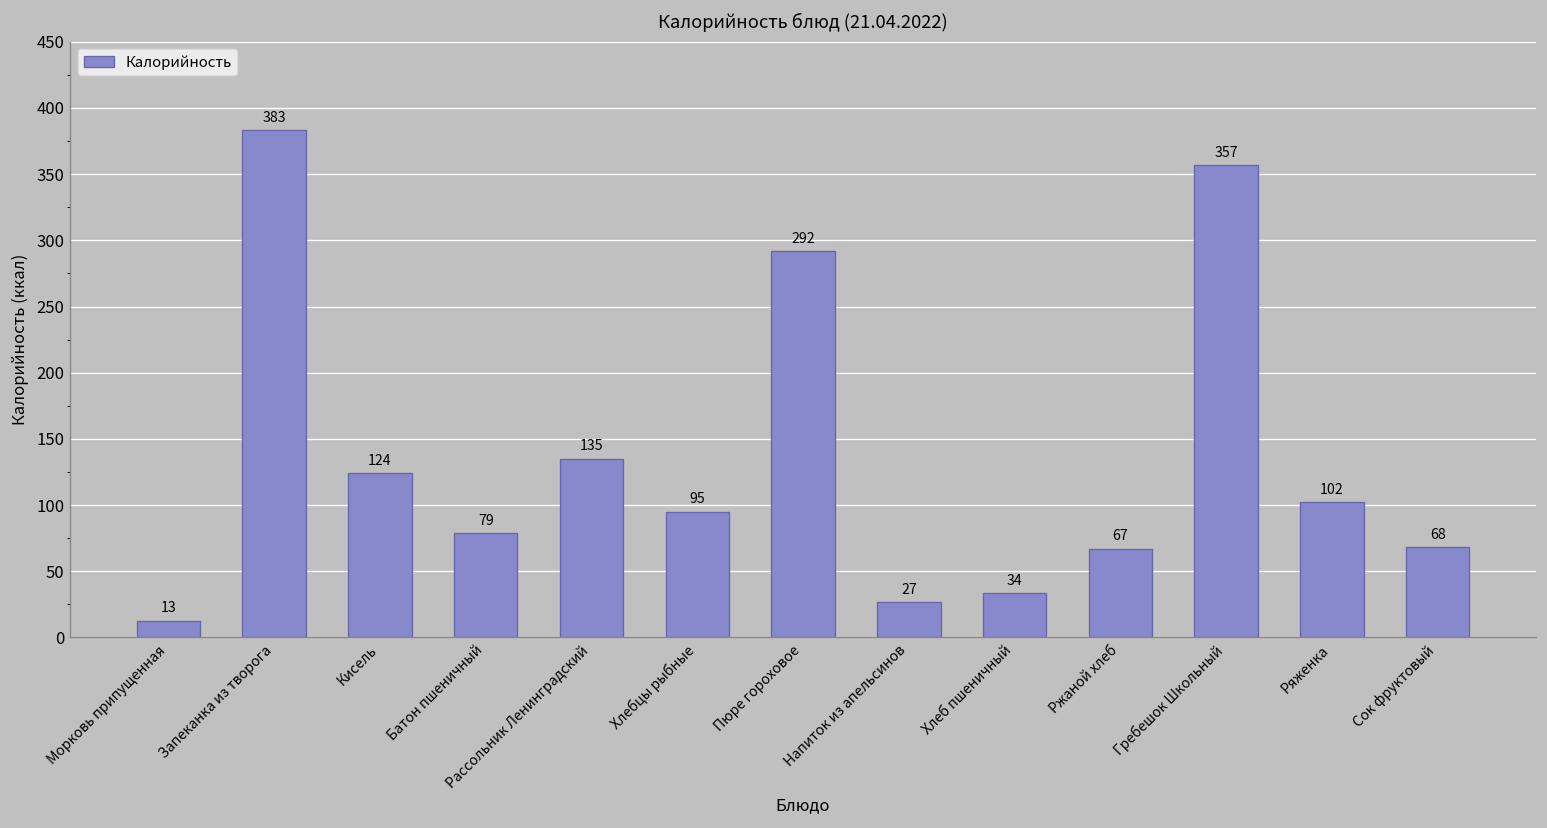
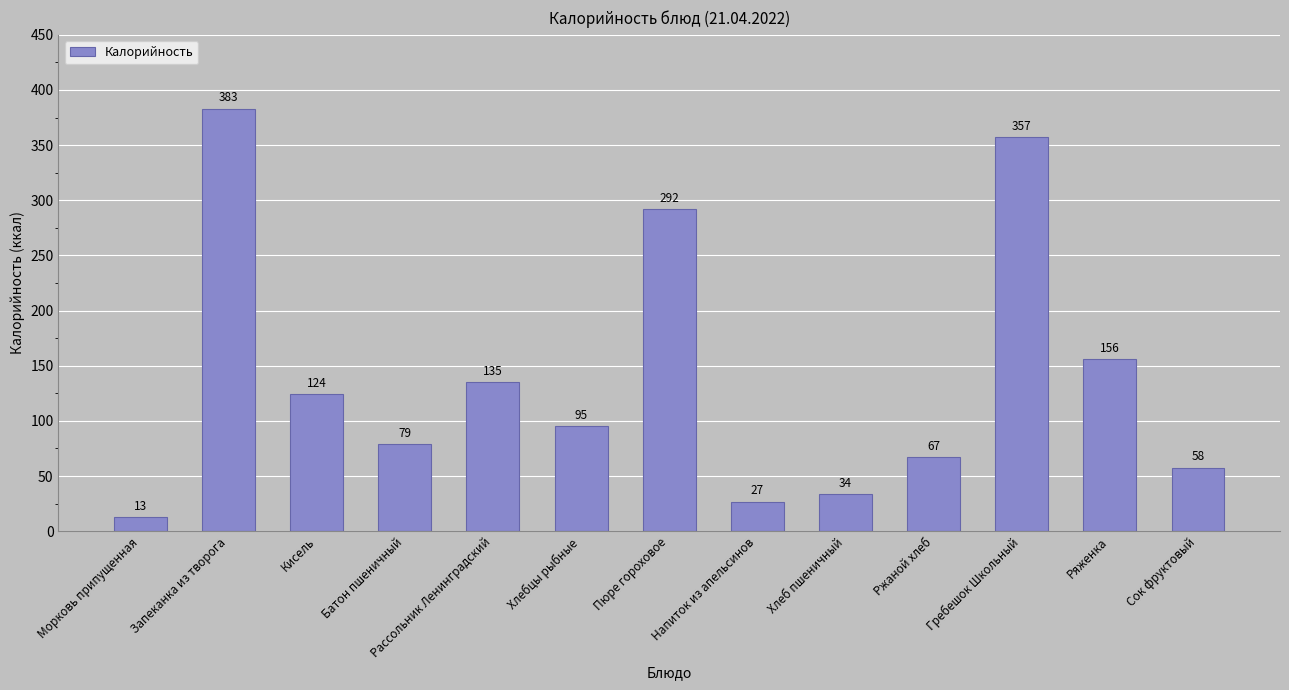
Ряженка: 102 -> 156
Сок фруктовый: 68 -> 58
